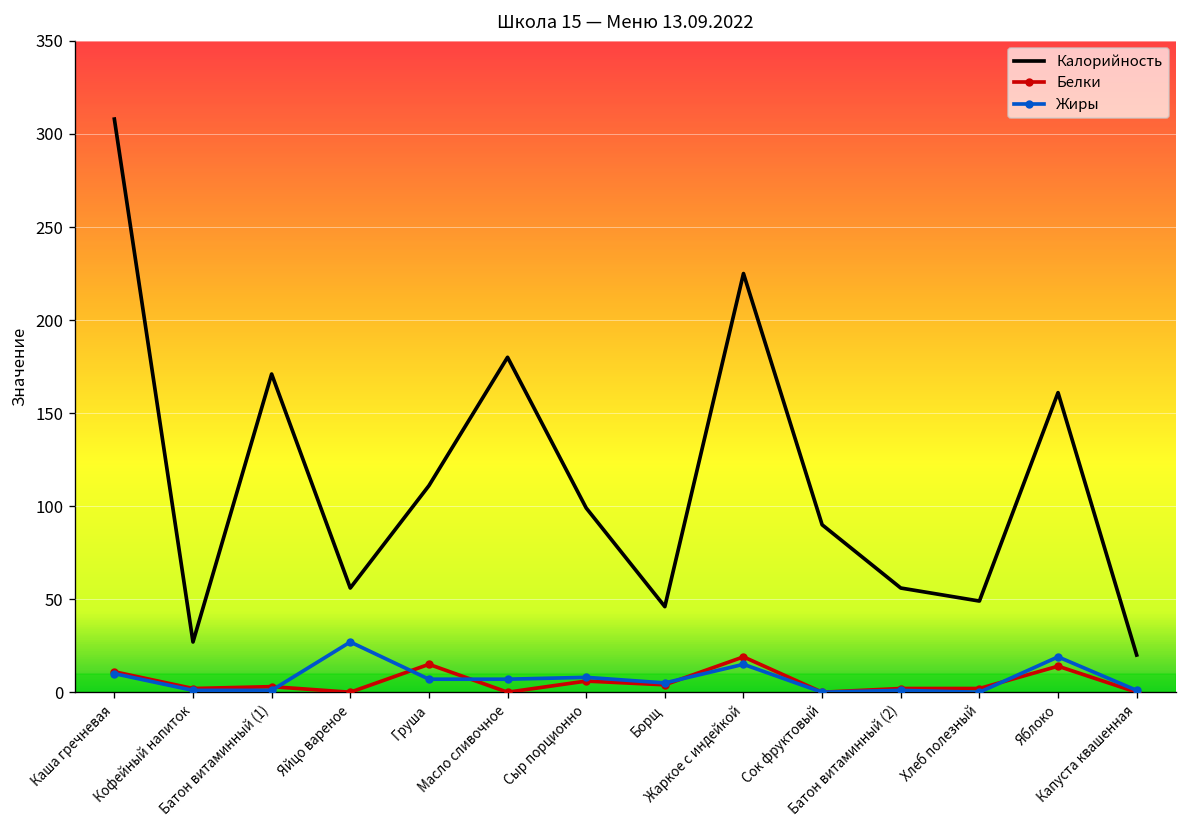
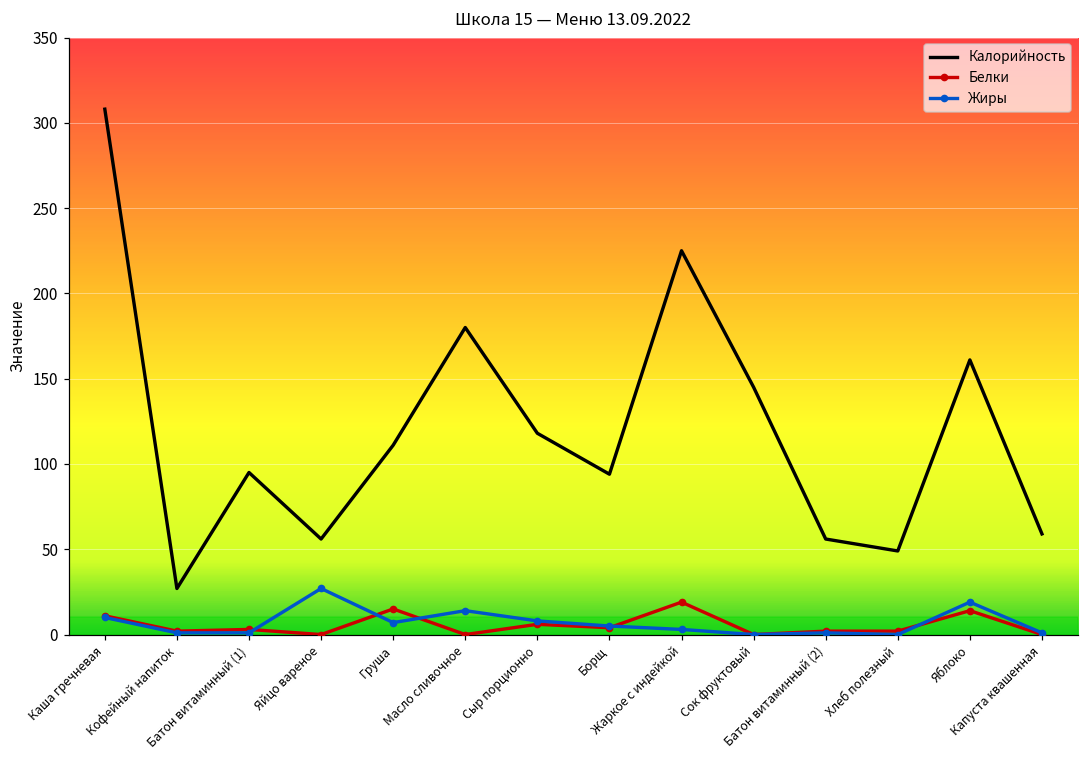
Калорийность, Батон витаминный (1): 171 -> 95
Жиры, Масло сливочное: 7 -> 14
Калорийность, Сыр порционно: 99 -> 118
Калорийность, Борщ: 46 -> 94
Жиры, Жаркое с индейкой: 15 -> 3
Калорийность, Сок фруктовый: 90 -> 145
Калорийность, Капуста квашенная: 20 -> 59
